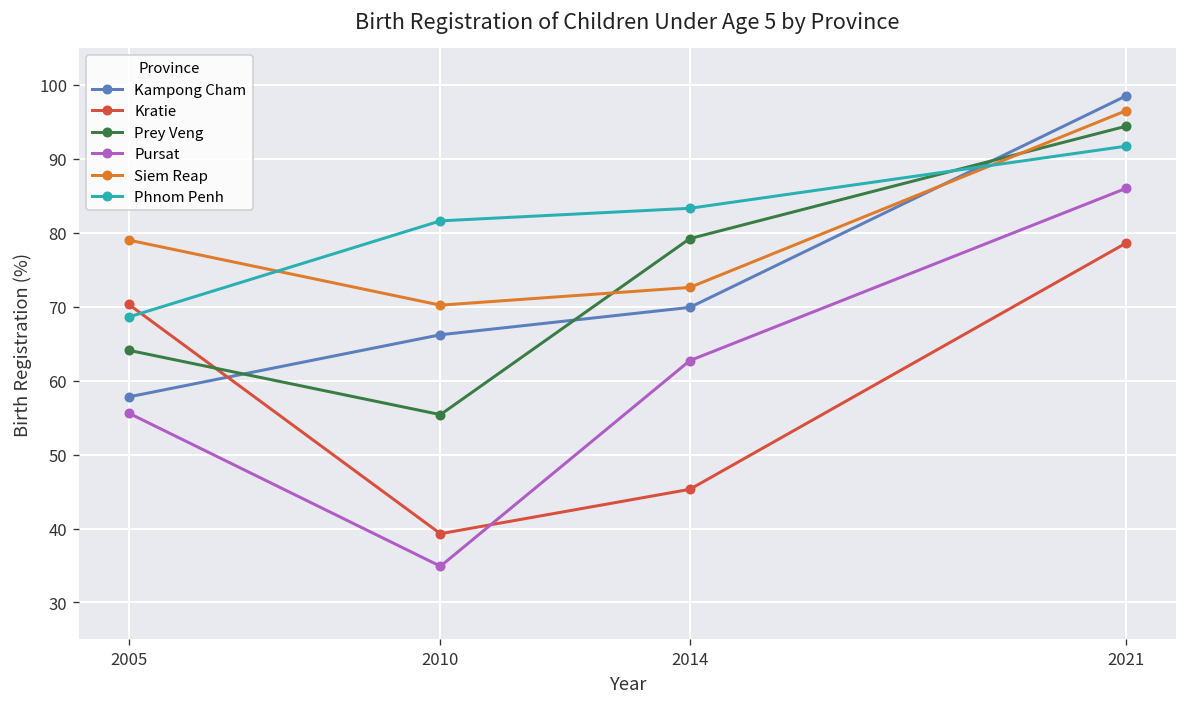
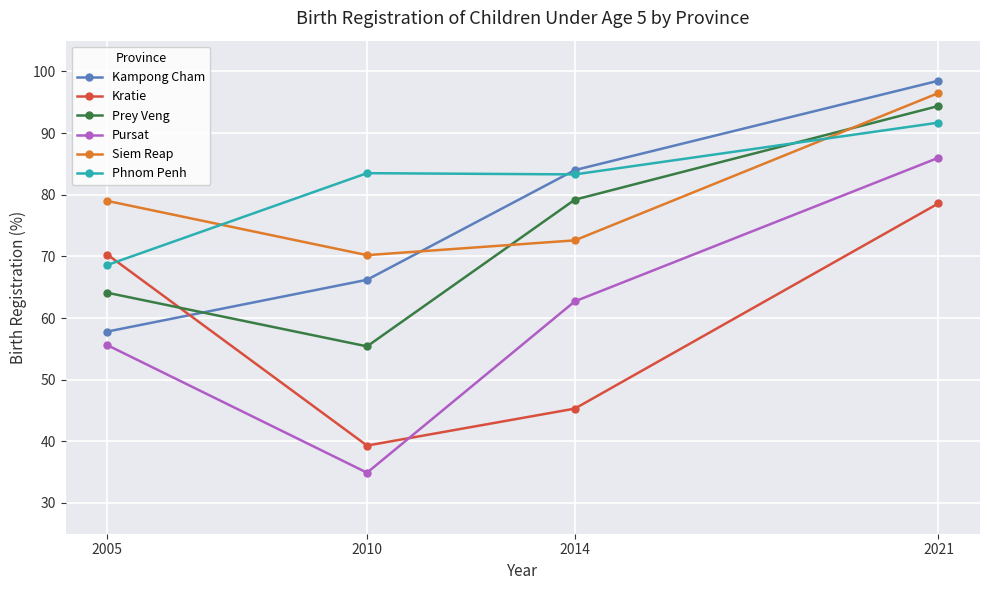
Phnom Penh, 2010: 82 -> 84
Kampong Cham, 2014: 70 -> 84
